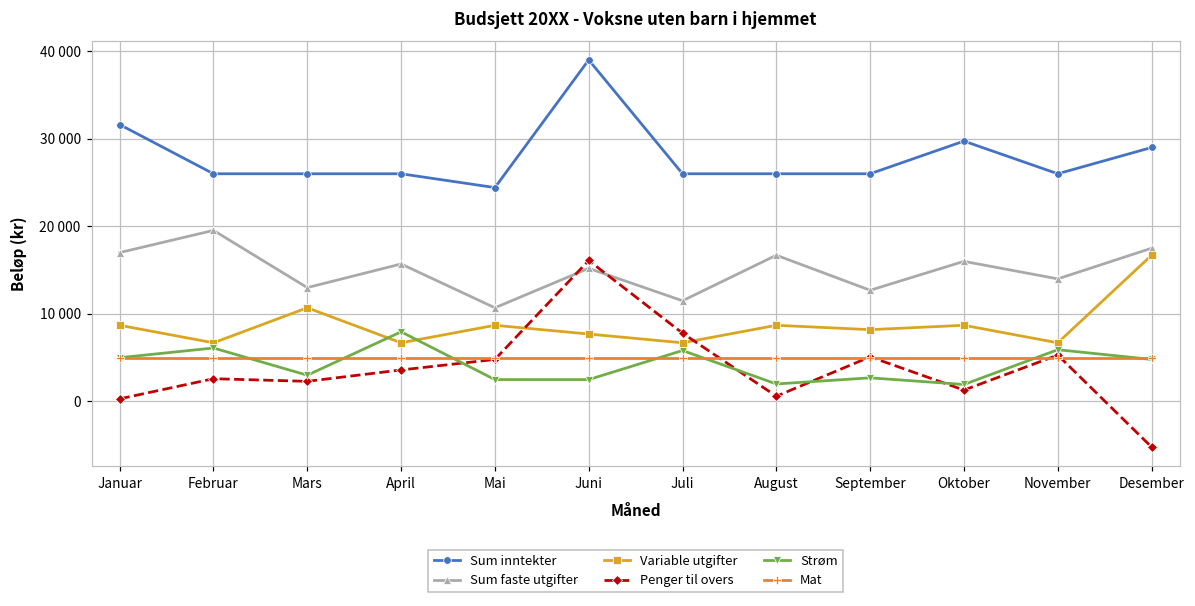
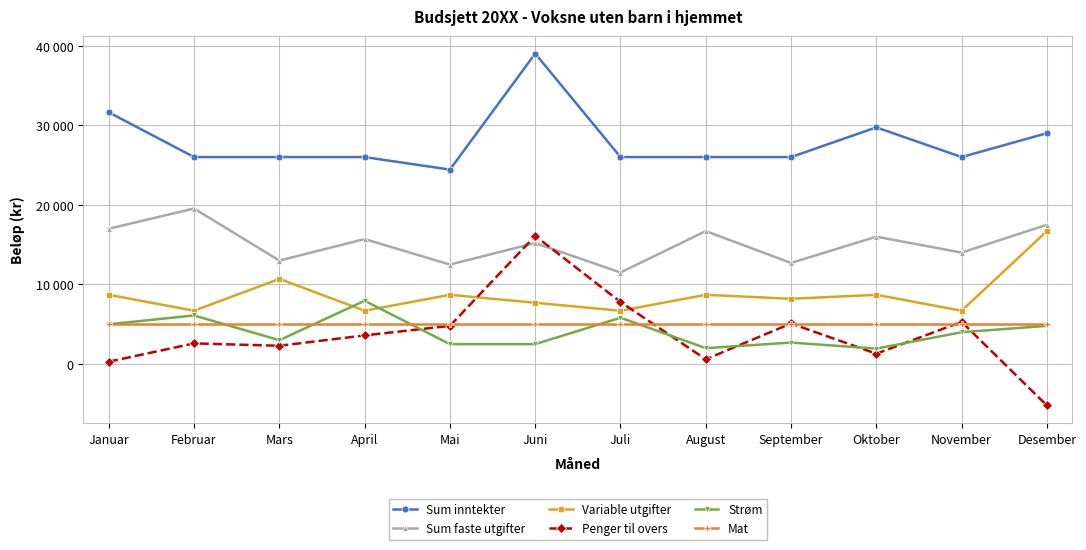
Sum faste utgifter, Mai: 11000 -> 13000
Strøm, November: 6000 -> 4000
